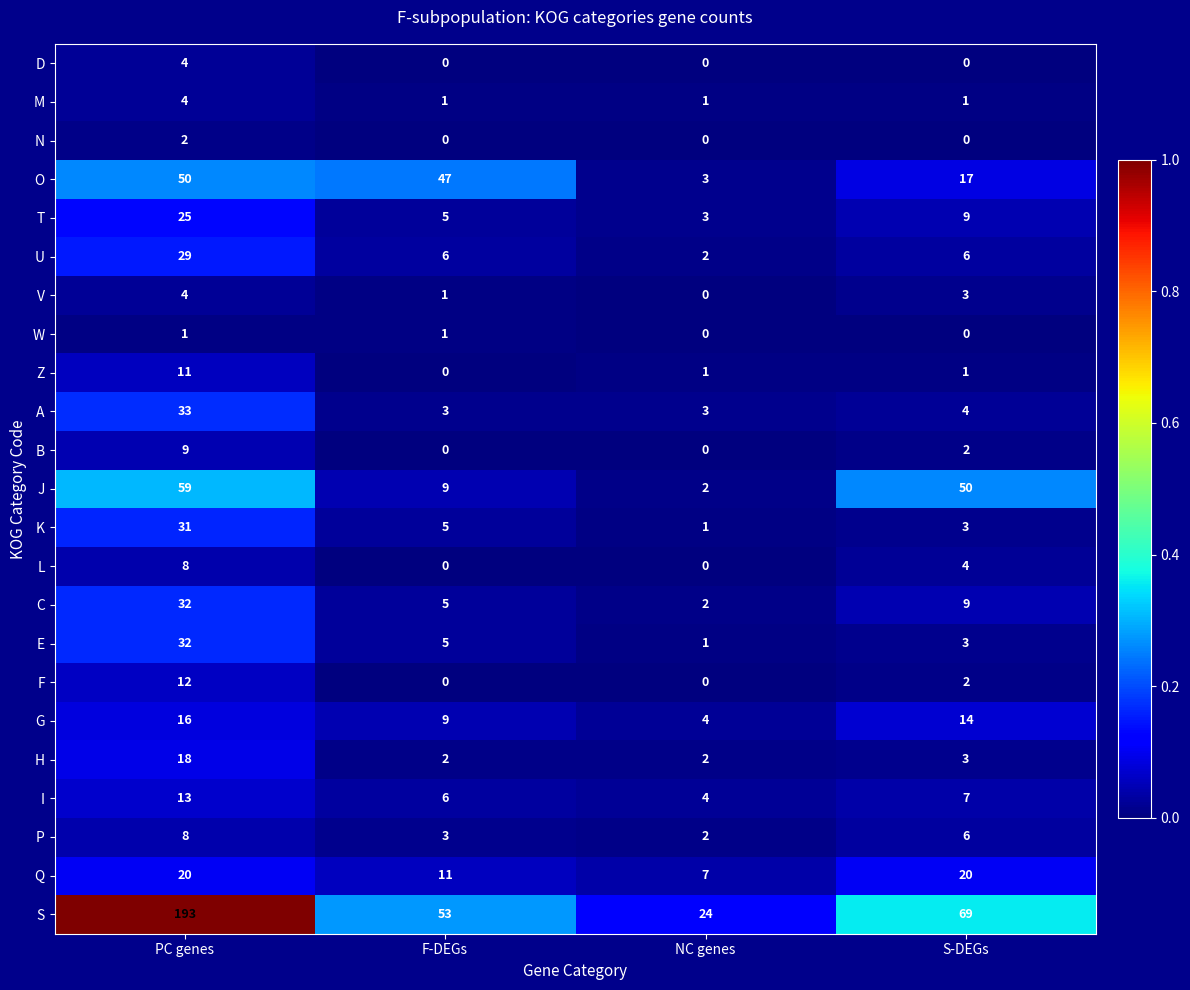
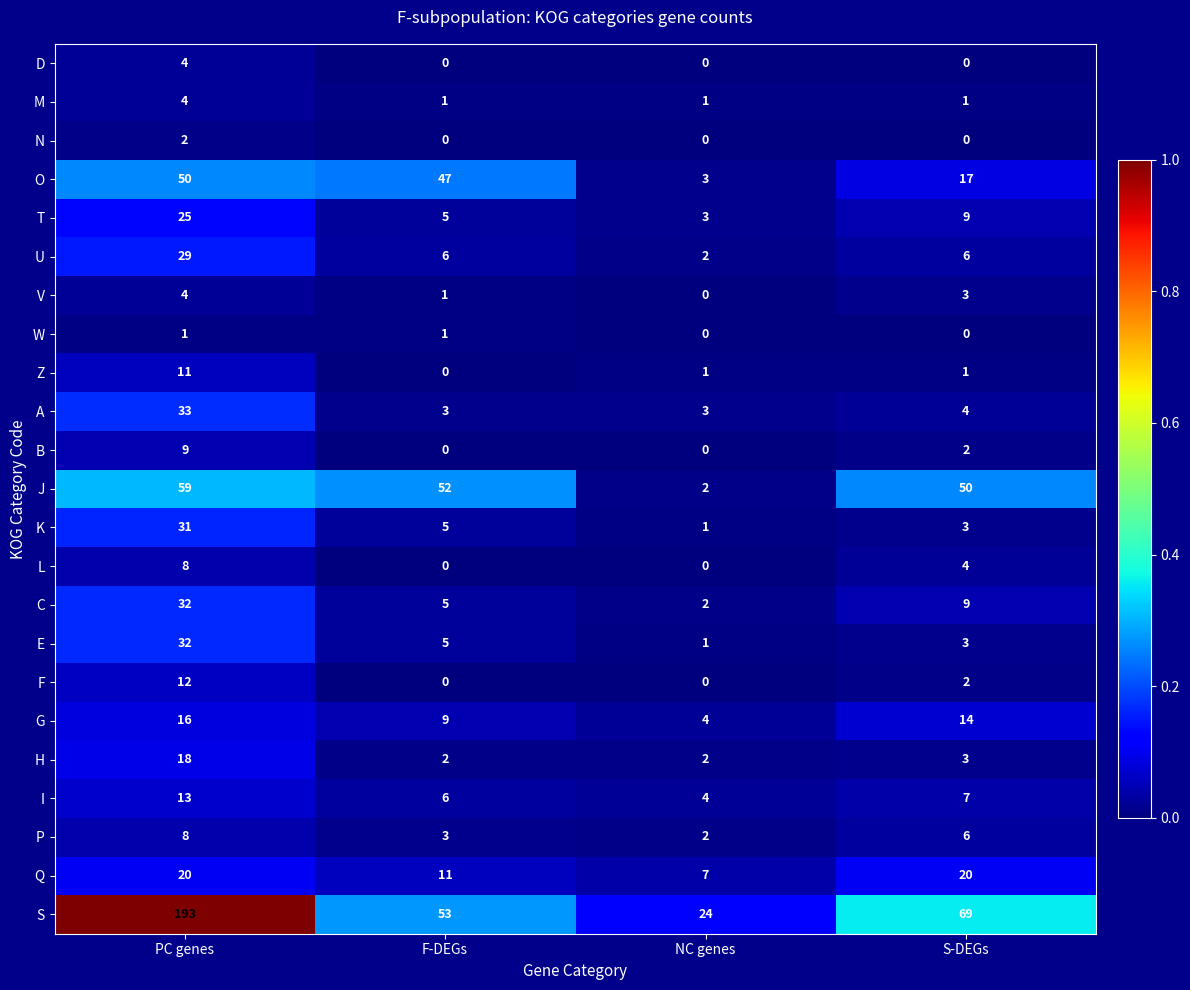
J, F-DEGs: 9 -> 52
